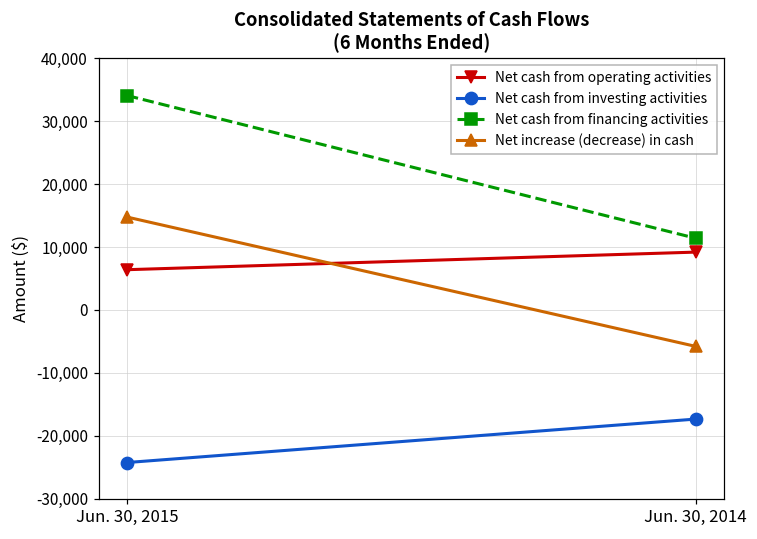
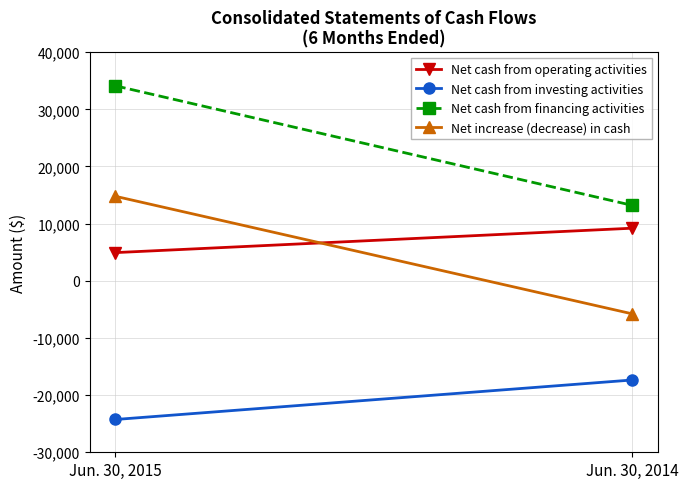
Net cash from operating activities, Jun. 30, 2015: 6,000 -> 5,000
Net cash from financing activities, Jun. 30, 2014: 11,000 -> 13,000
